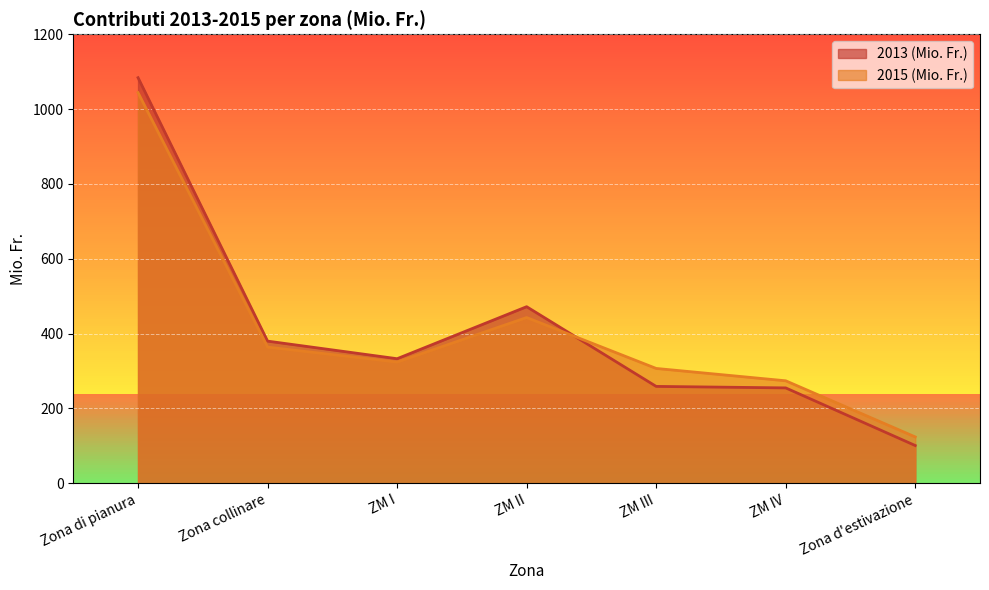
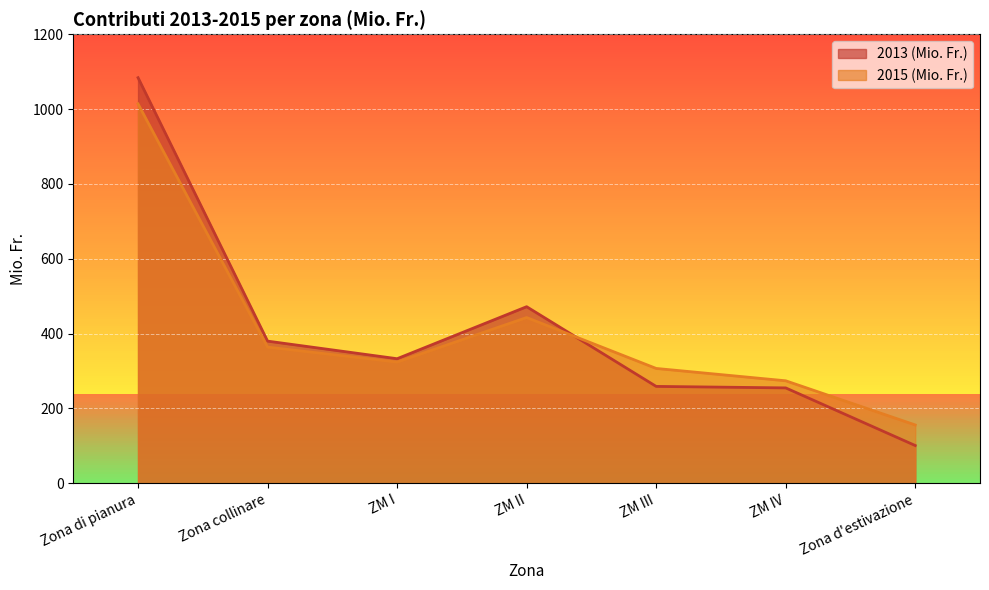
2015 (Mio. Fr.), Zona di pianura: 1040 -> 1010
2015 (Mio. Fr.), Zona d'estivazione: 120 -> 160
